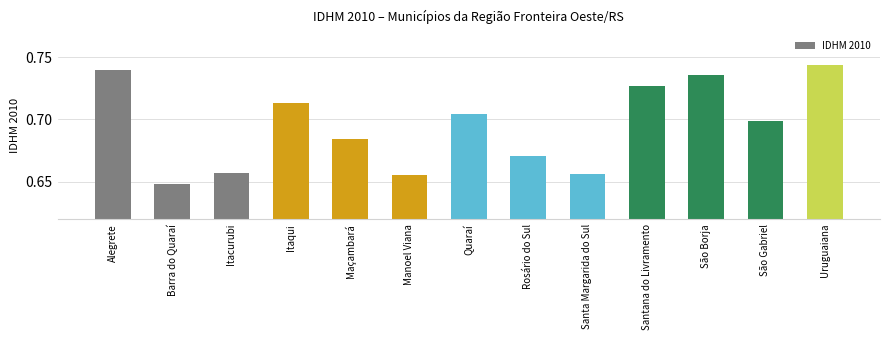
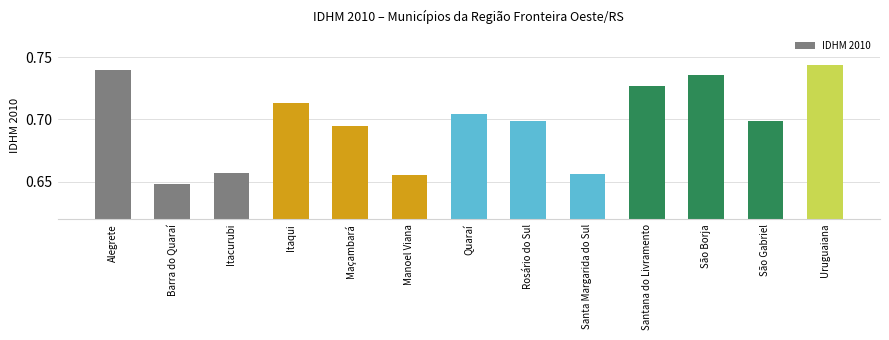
Maçambará: 0.684 -> 0.695
Rosário do Sul: 0.671 -> 0.699
